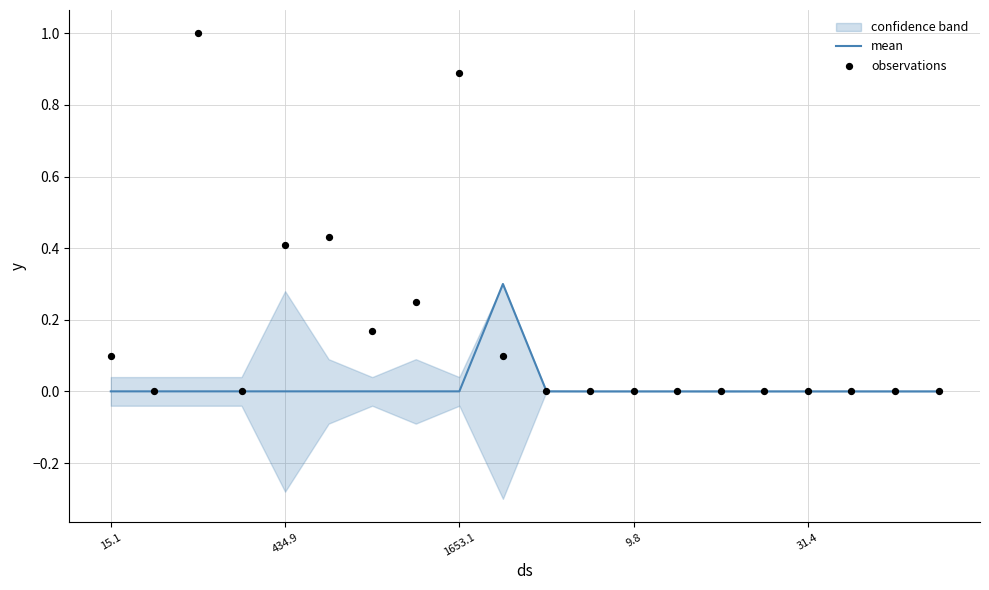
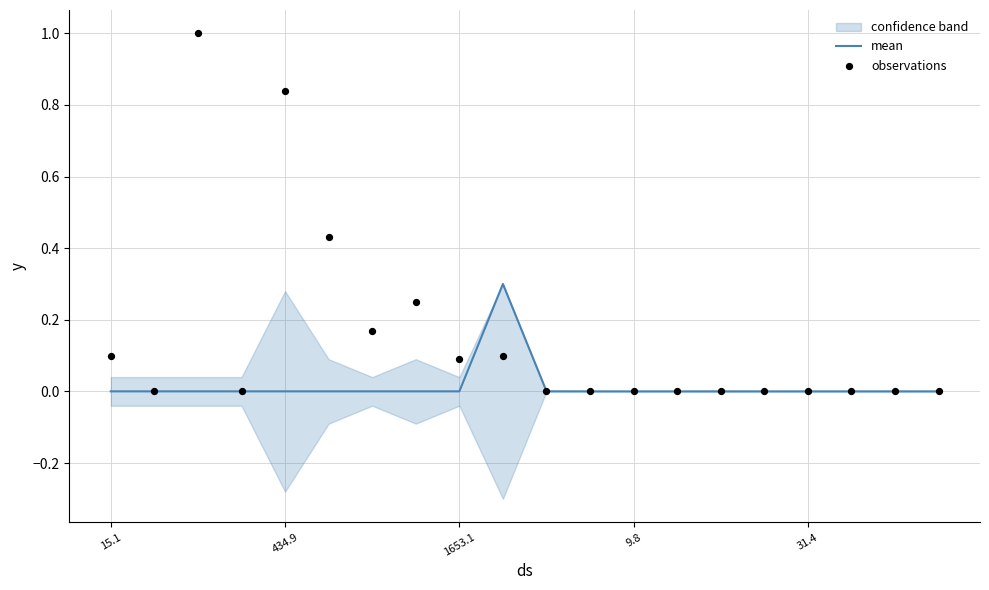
observations, 434.9: 0.41 -> 0.84
observations, 1653.1: 0.89 -> 0.09
